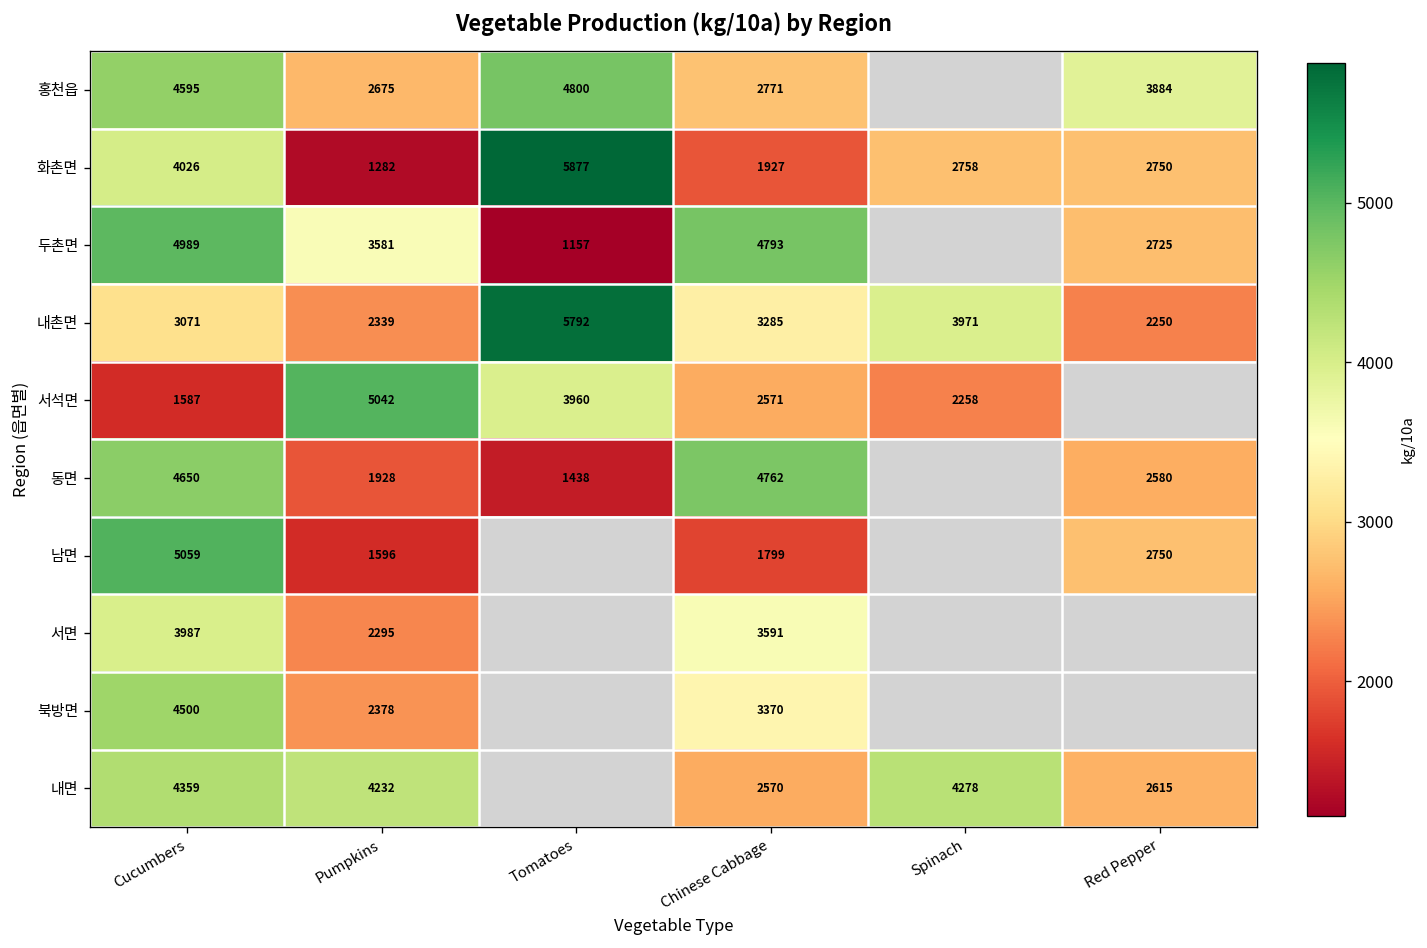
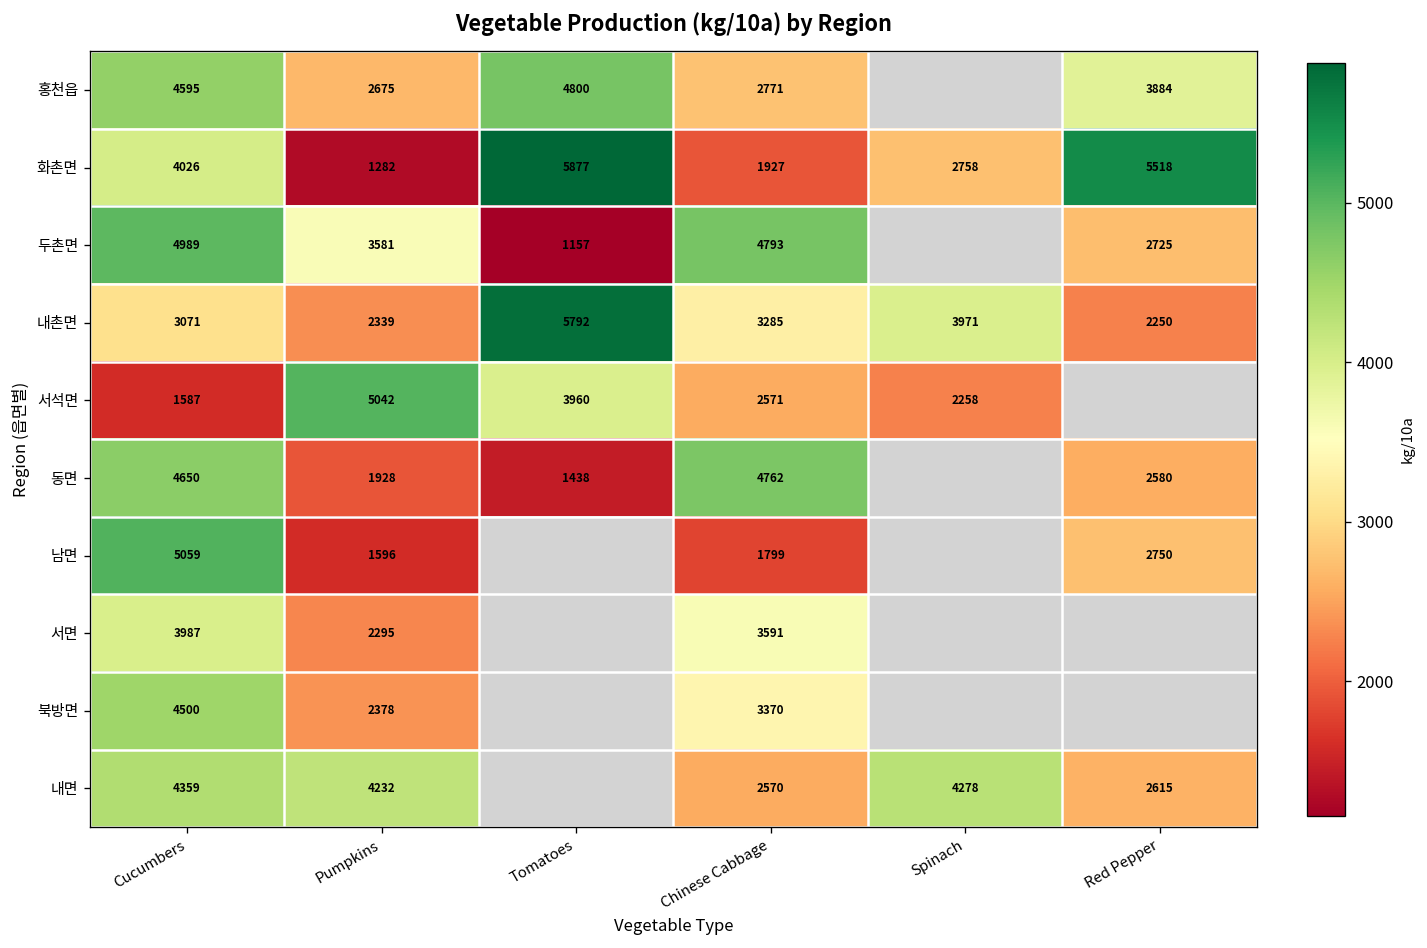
화촌면, Red Pepper: 2750 -> 5518
